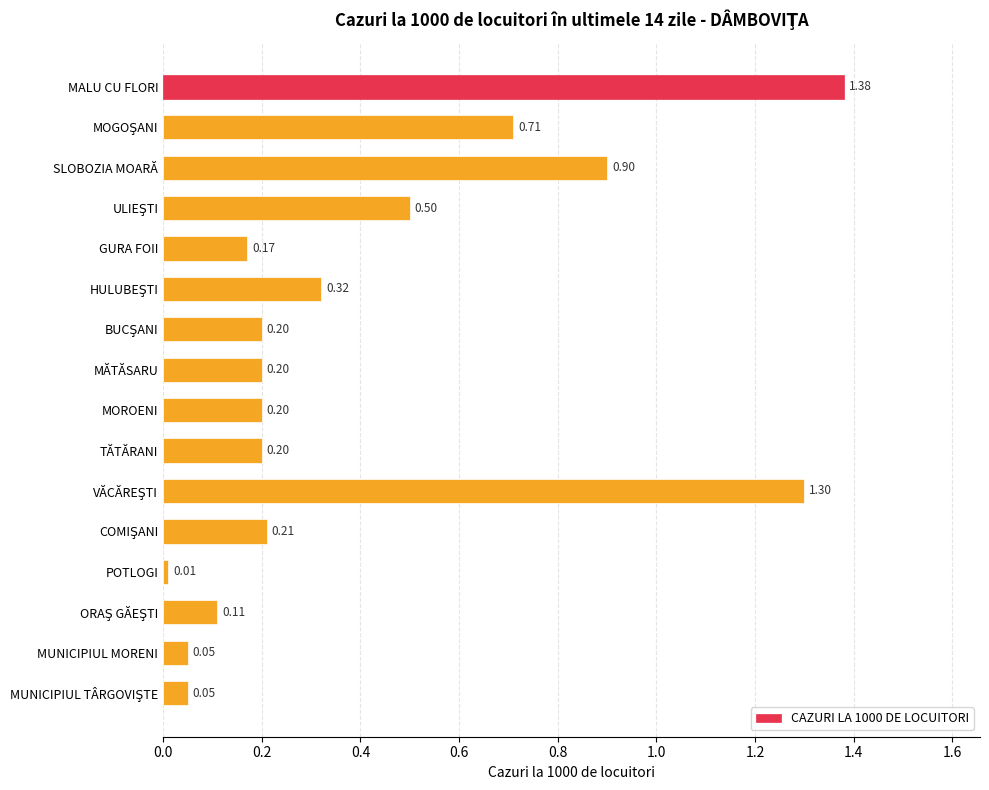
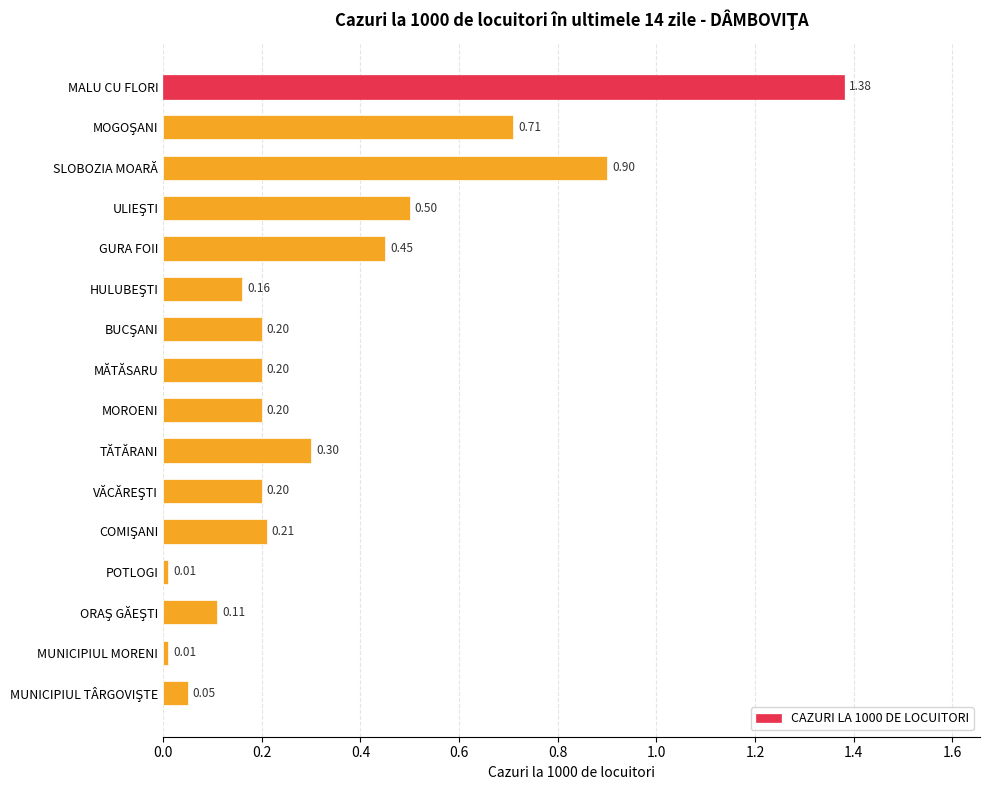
GURA FOII: 0.17 -> 0.45
HULUBEŞTI: 0.32 -> 0.16
TĂTĂRANI: 0.20 -> 0.30
VĂCĂREŞTI: 1.30 -> 0.20
MUNICIPIUL MORENI: 0.05 -> 0.01
